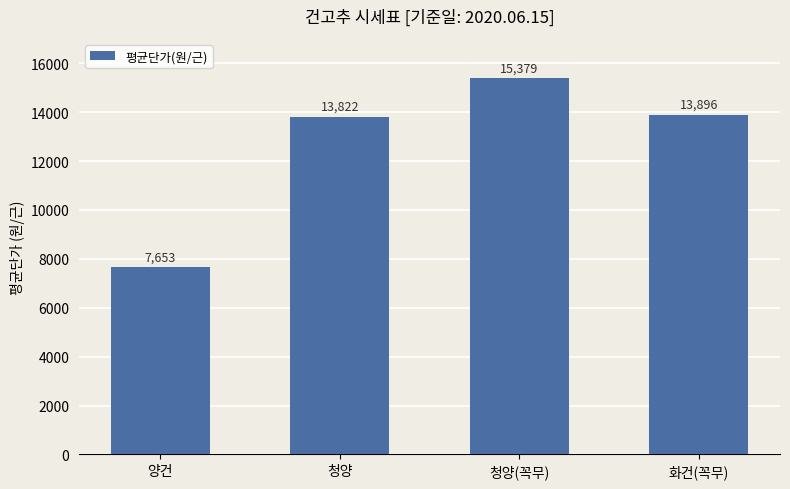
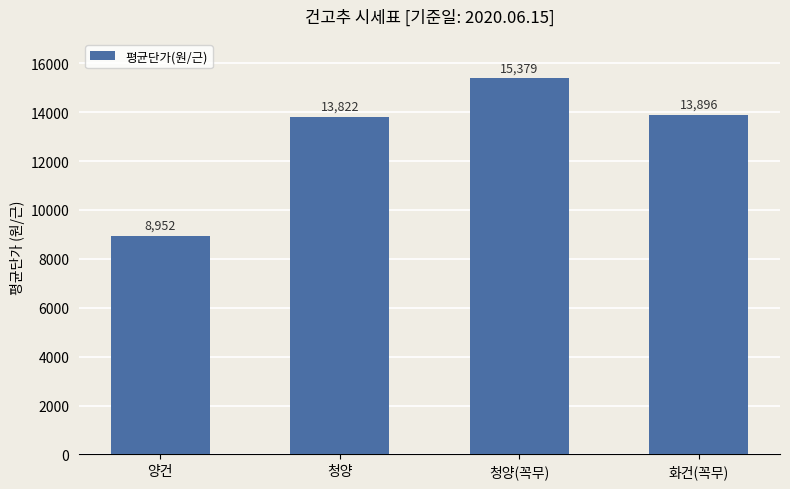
양건: 7,653 -> 8,952
